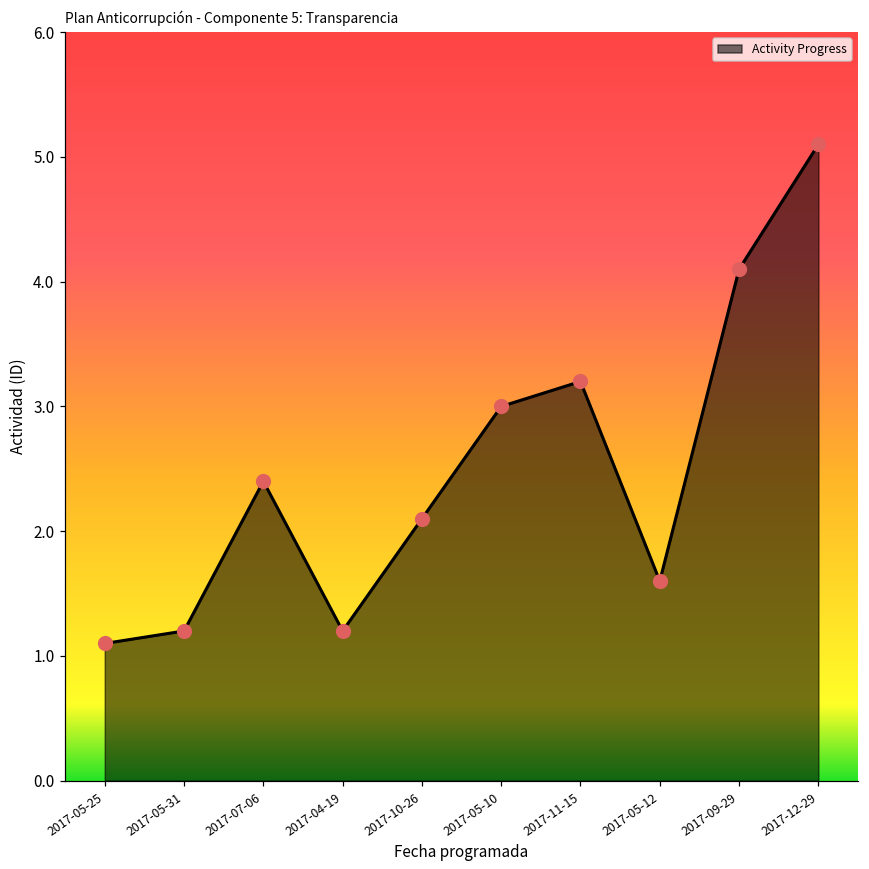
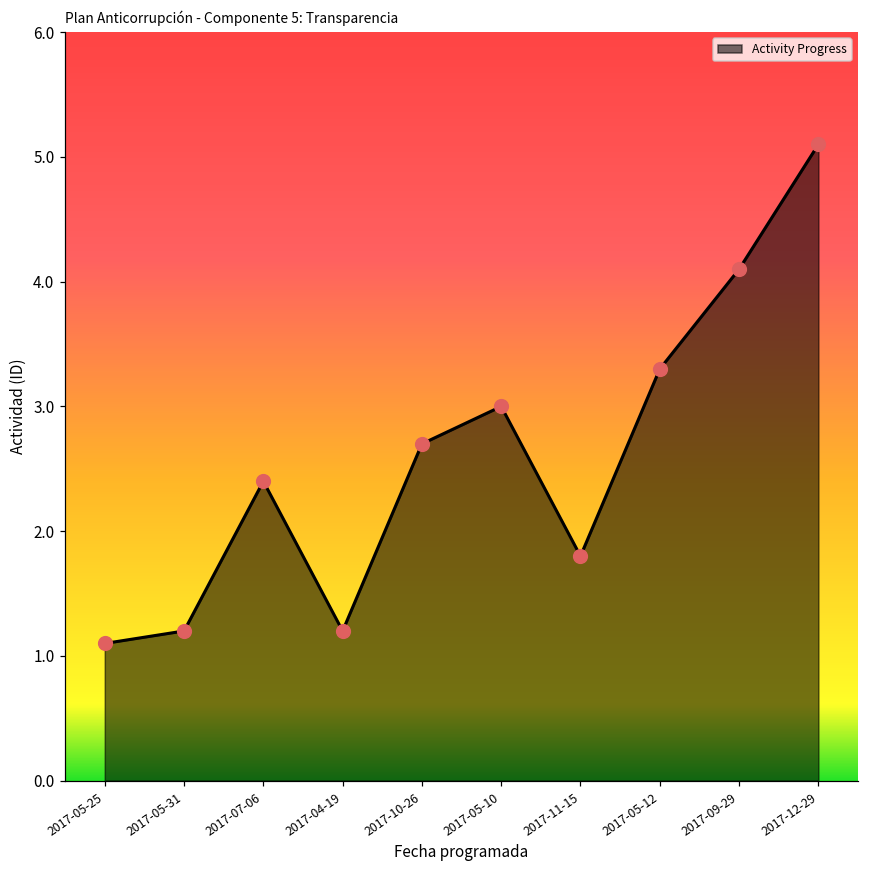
2017-10-26: 2.1 -> 2.7
2017-11-15: 3.2 -> 1.8
2017-05-12: 1.6 -> 3.3
